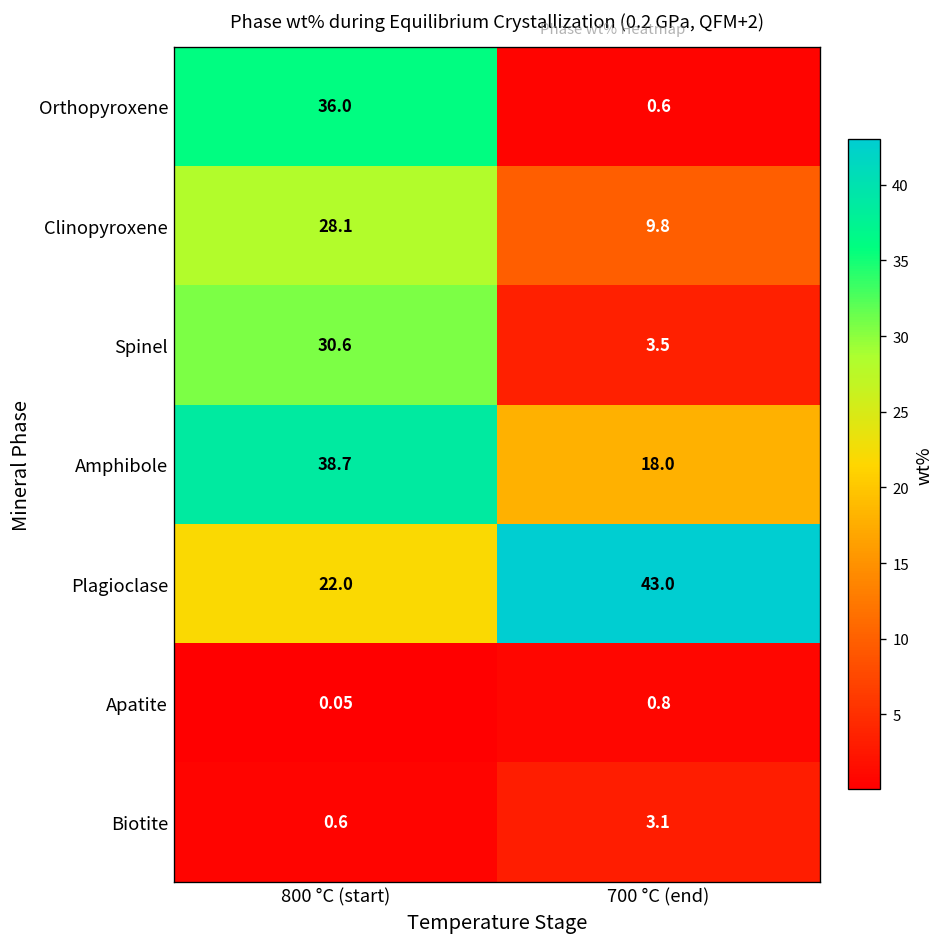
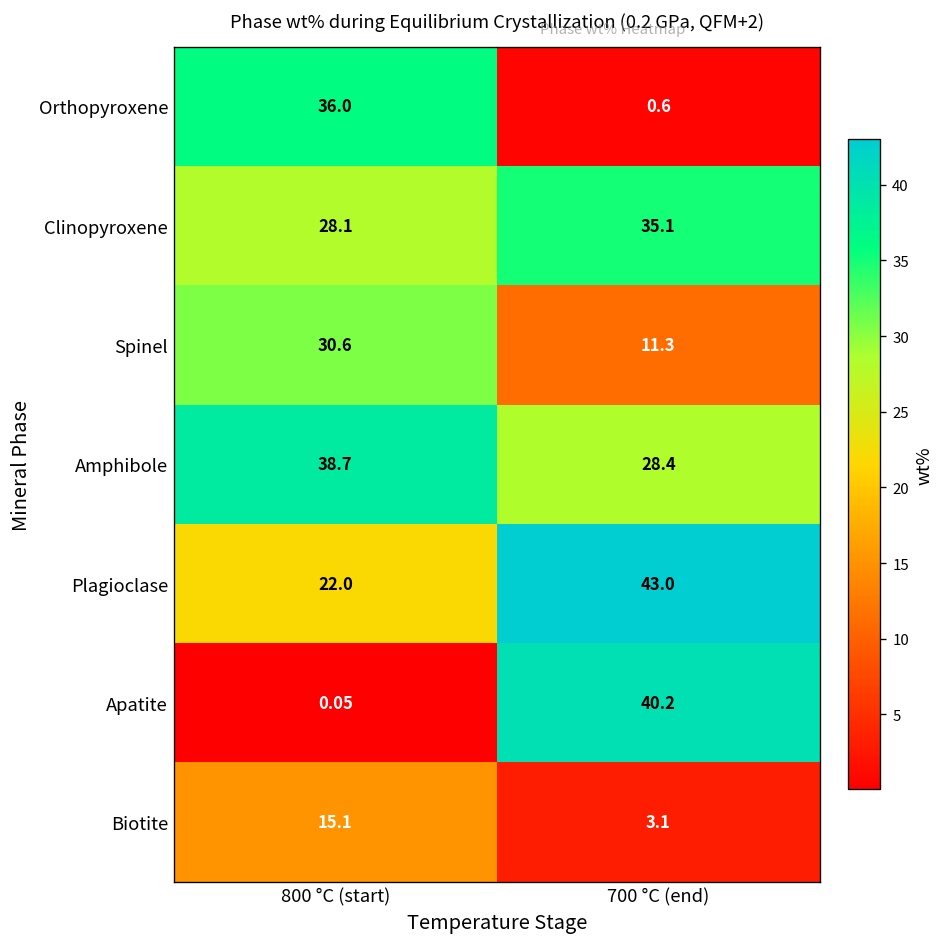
Clinopyroxene, 700 °C (end): 9.8 -> 35.1
Spinel, 700 °C (end): 3.5 -> 11.3
Amphibole, 700 °C (end): 18.0 -> 28.4
Apatite, 700 °C (end): 0.8 -> 40.2
Biotite, 800 °C (start): 0.6 -> 15.1
